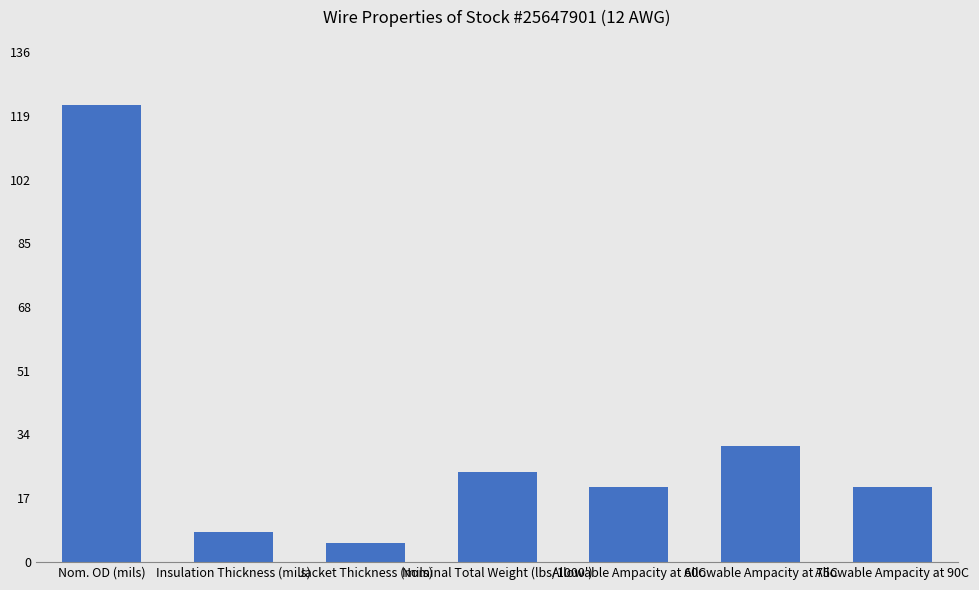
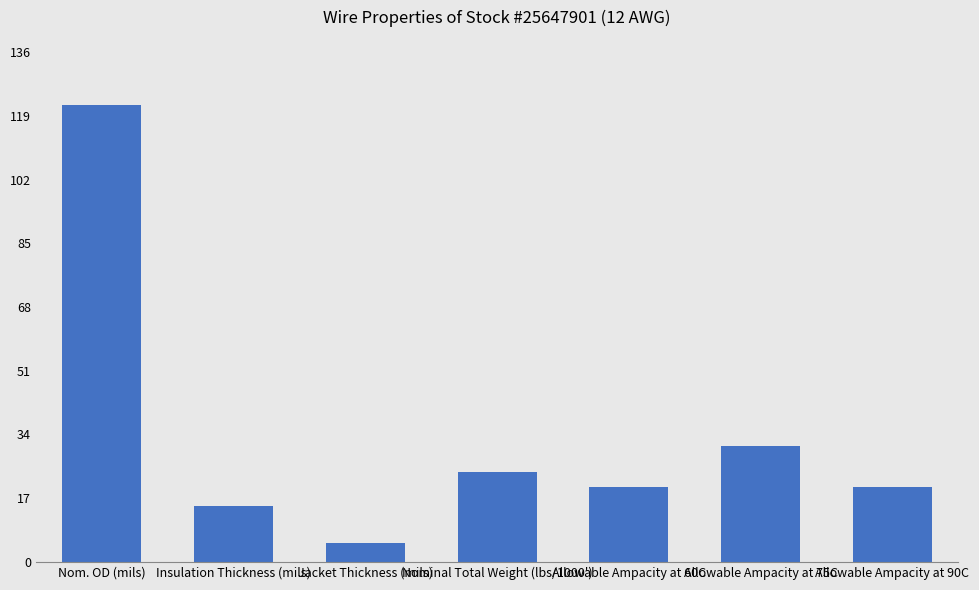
Insulation Thickness (mils): 8 -> 15
